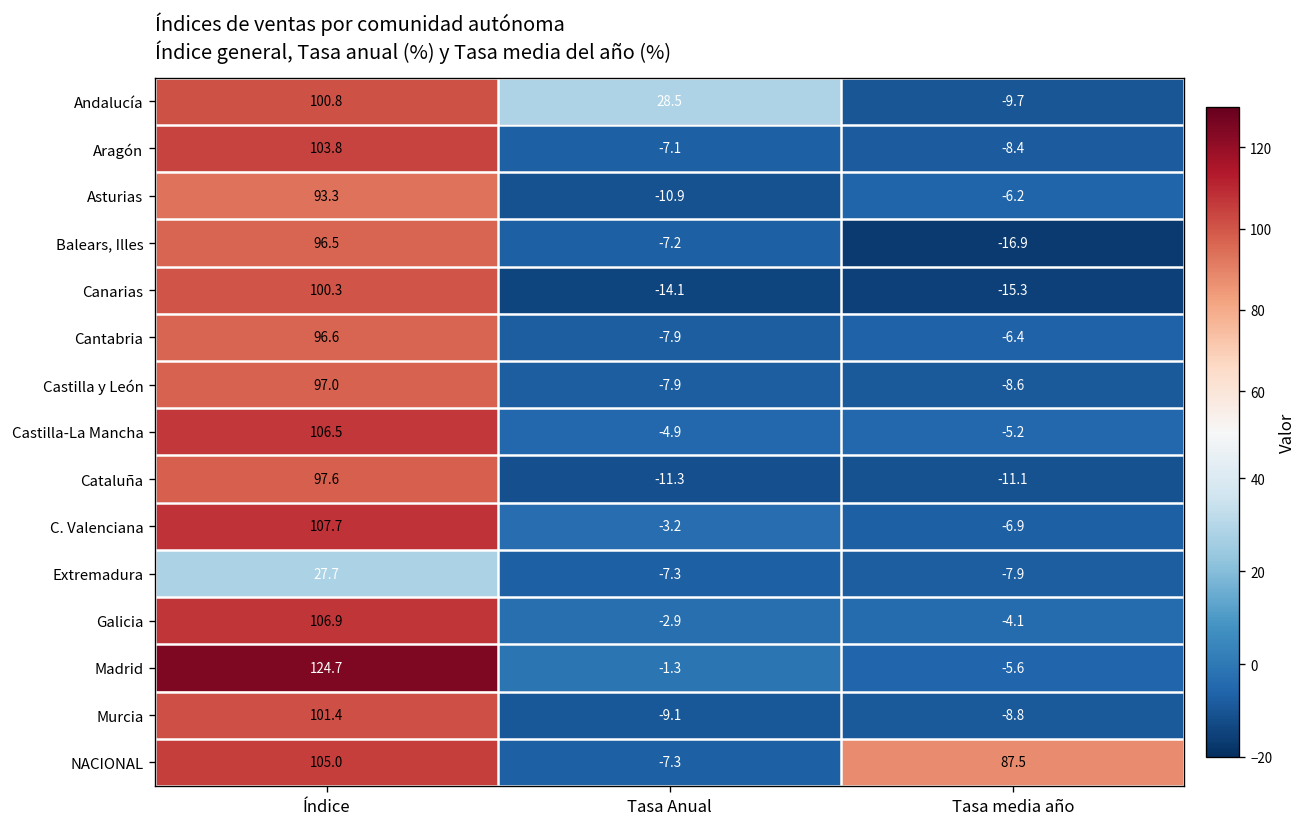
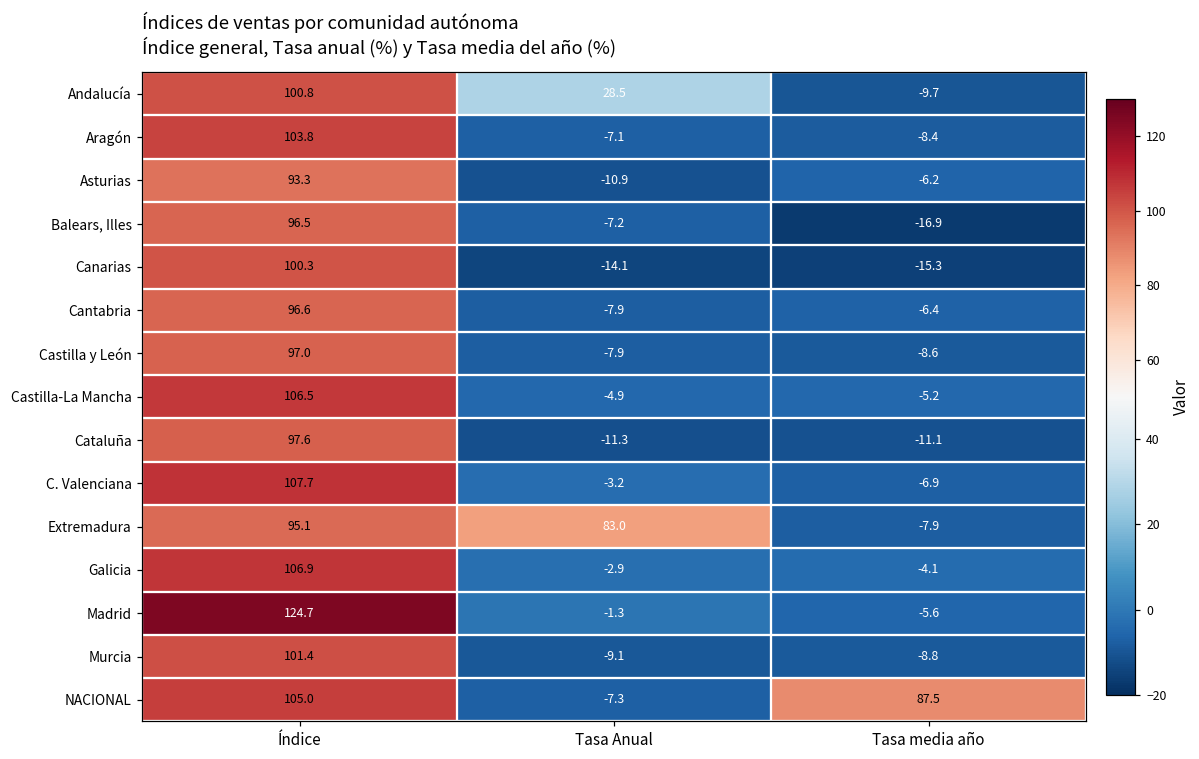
Extremadura, Índice: 27.7 -> 95.1
Extremadura, Tasa Anual: -7.3 -> 83.0
